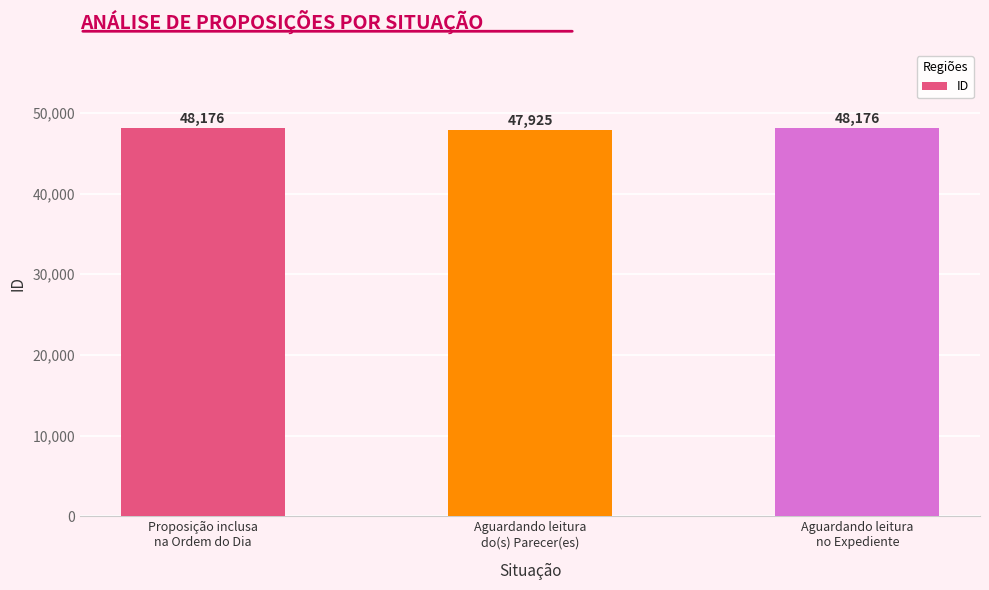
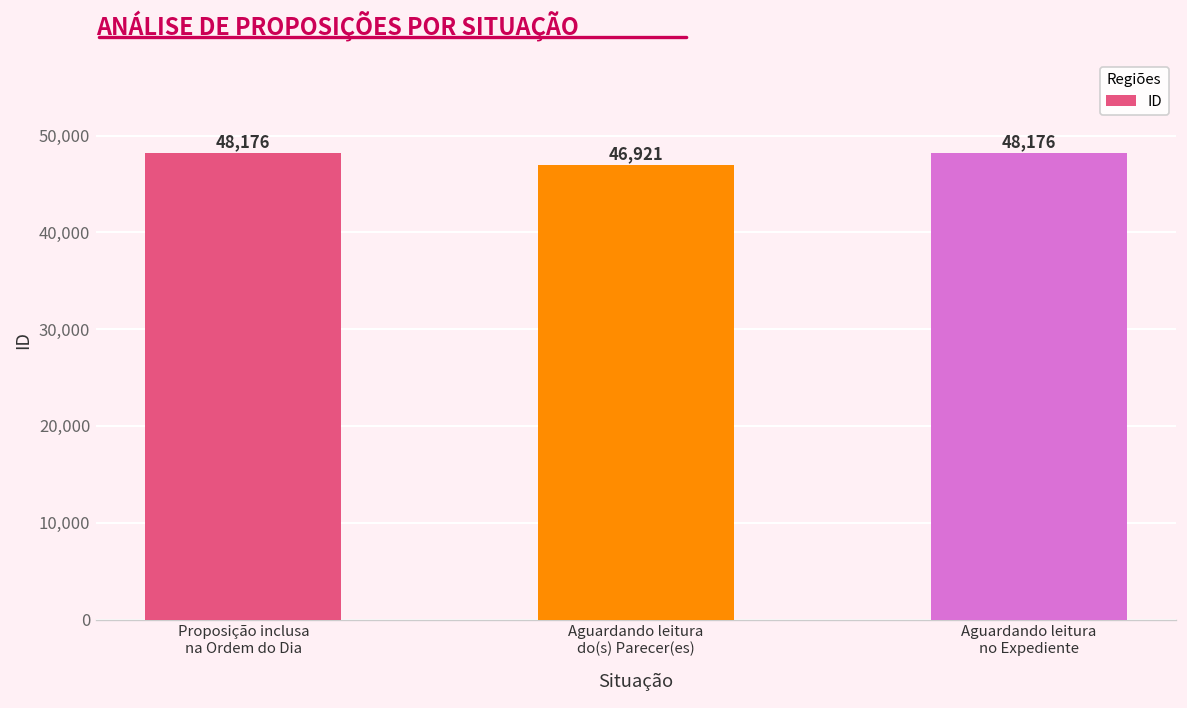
Aguardando leitura do(s) Parecer(es): 47,925 -> 46,921
